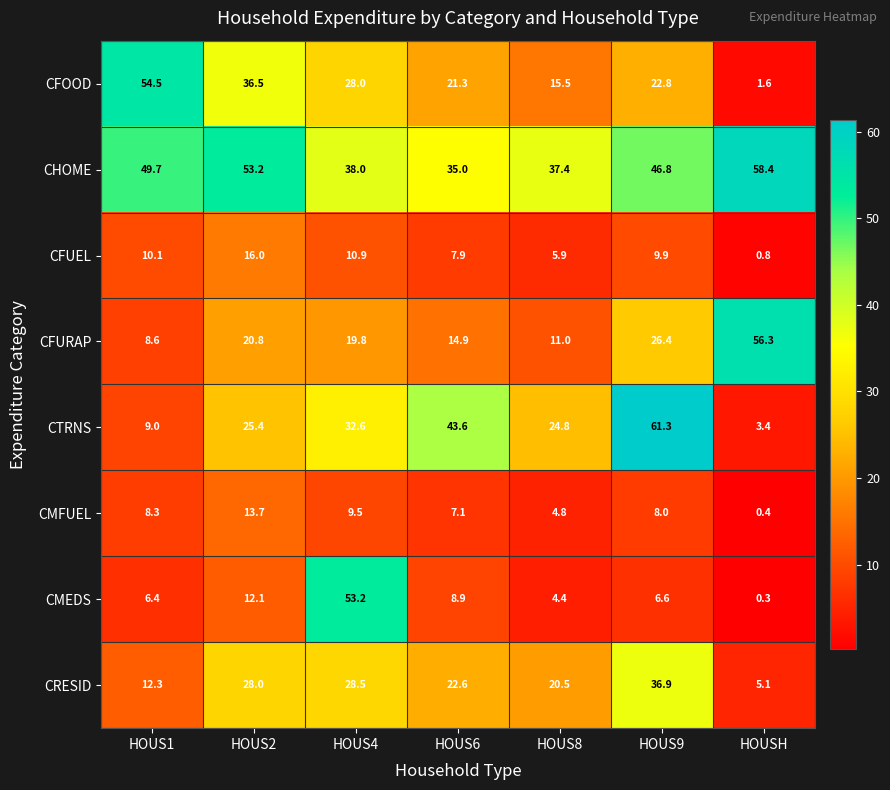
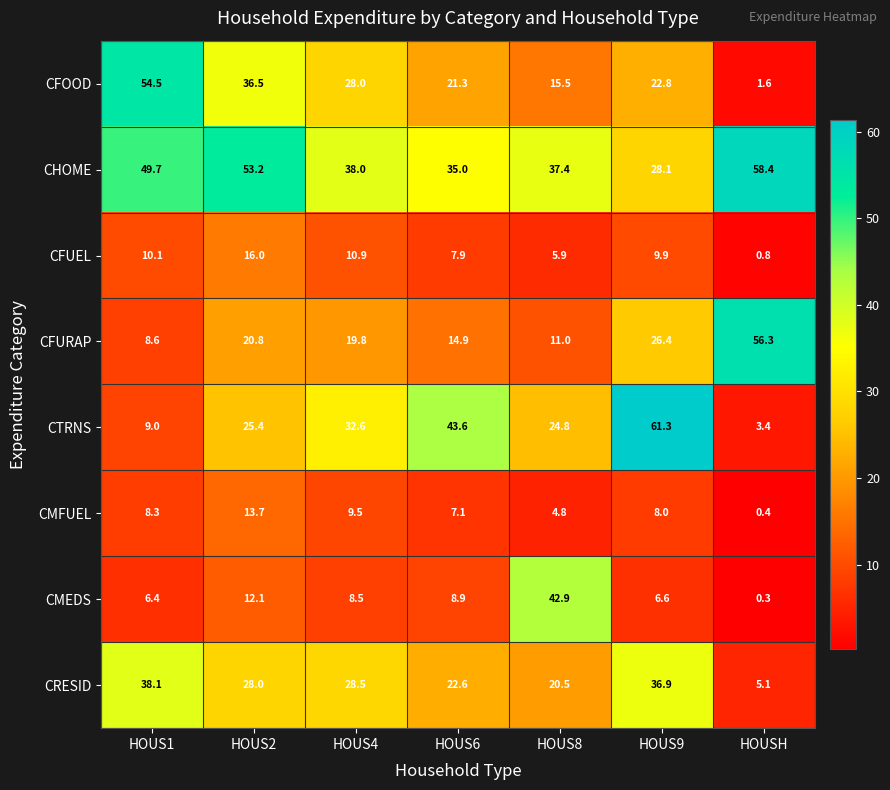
CHOME, HOUS9: 46.8 -> 28.1
CMEDS, HOUS4: 53.2 -> 8.5
CMEDS, HOUS8: 4.4 -> 42.9
CRESID, HOUS1: 12.3 -> 38.1
